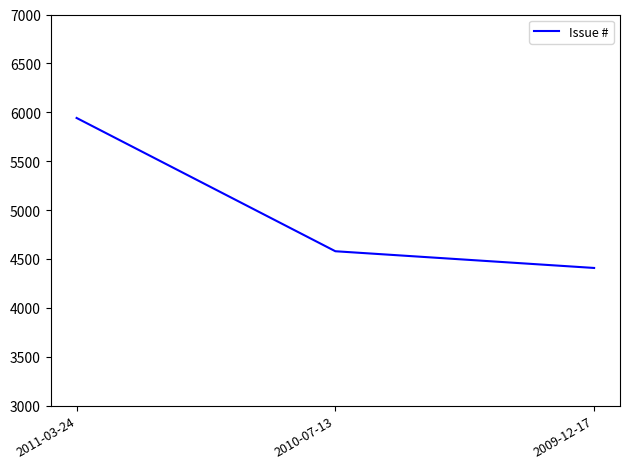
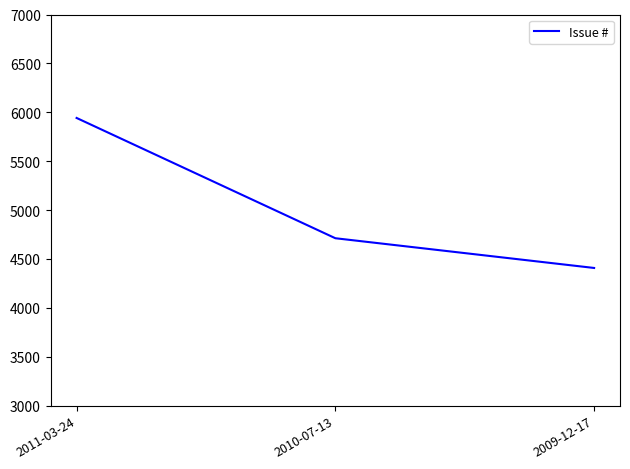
2010-07-13: 4600 -> 4700
